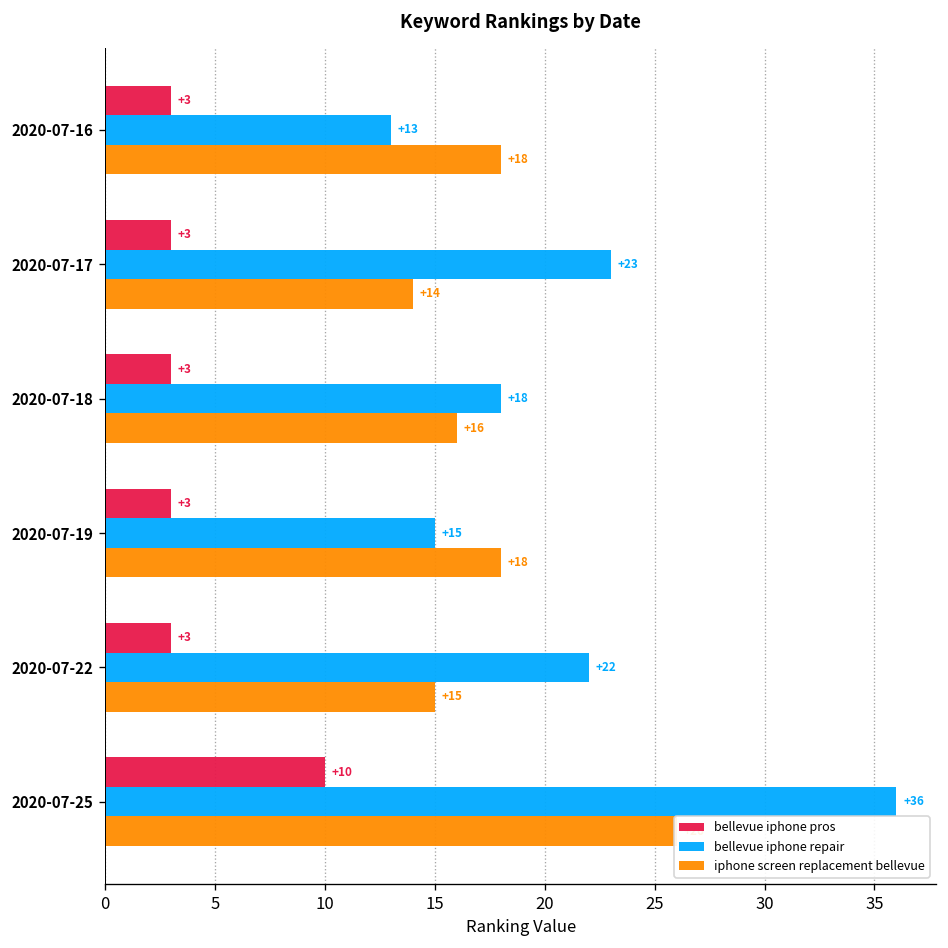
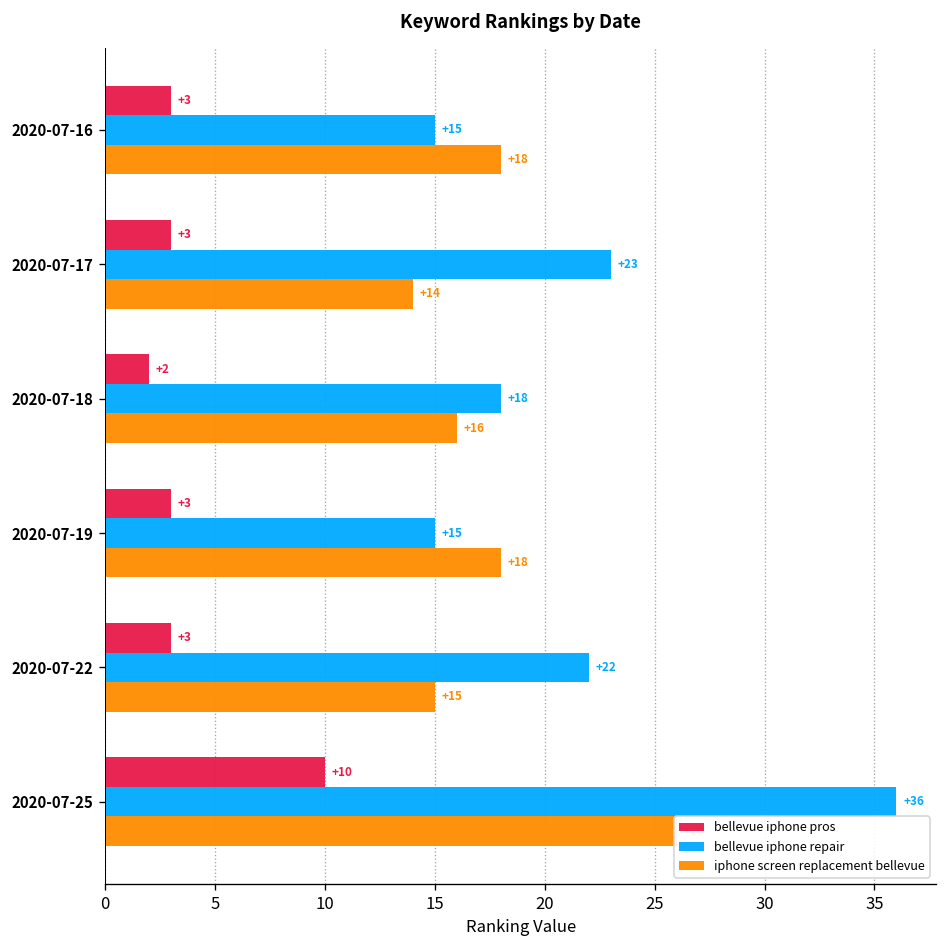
bellevue iphone repair, 2020-07-16: +13 -> +15
bellevue iphone pros, 2020-07-18: +3 -> +2
